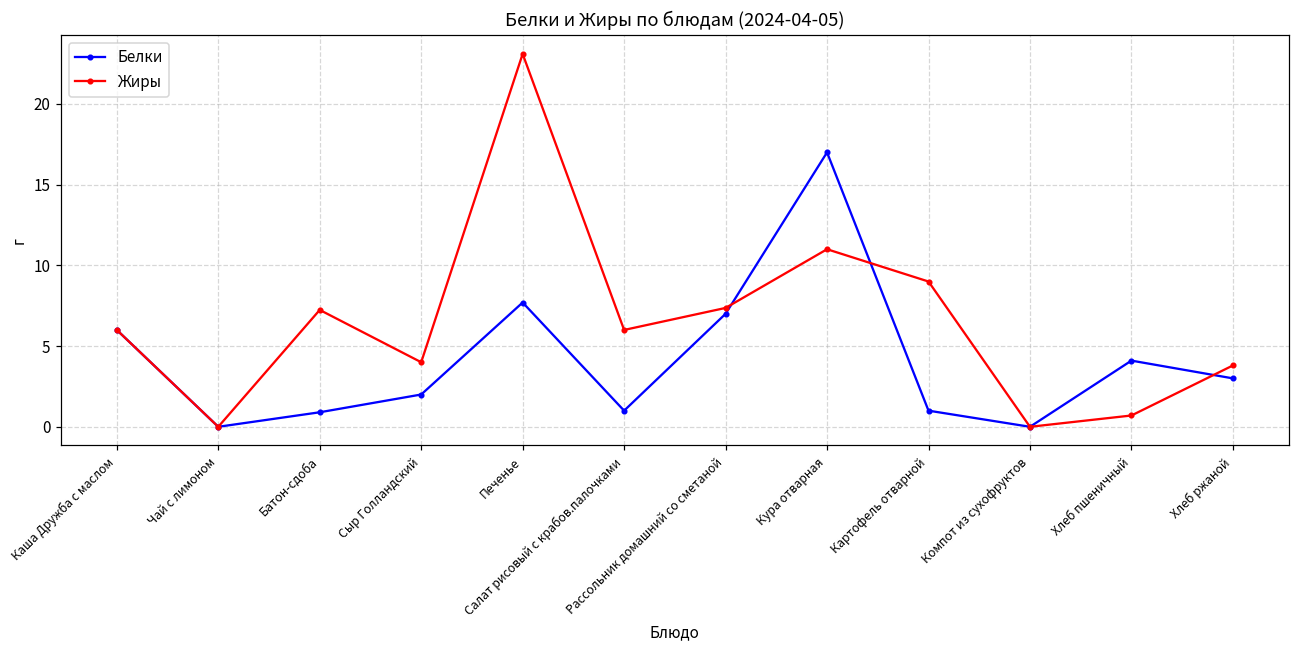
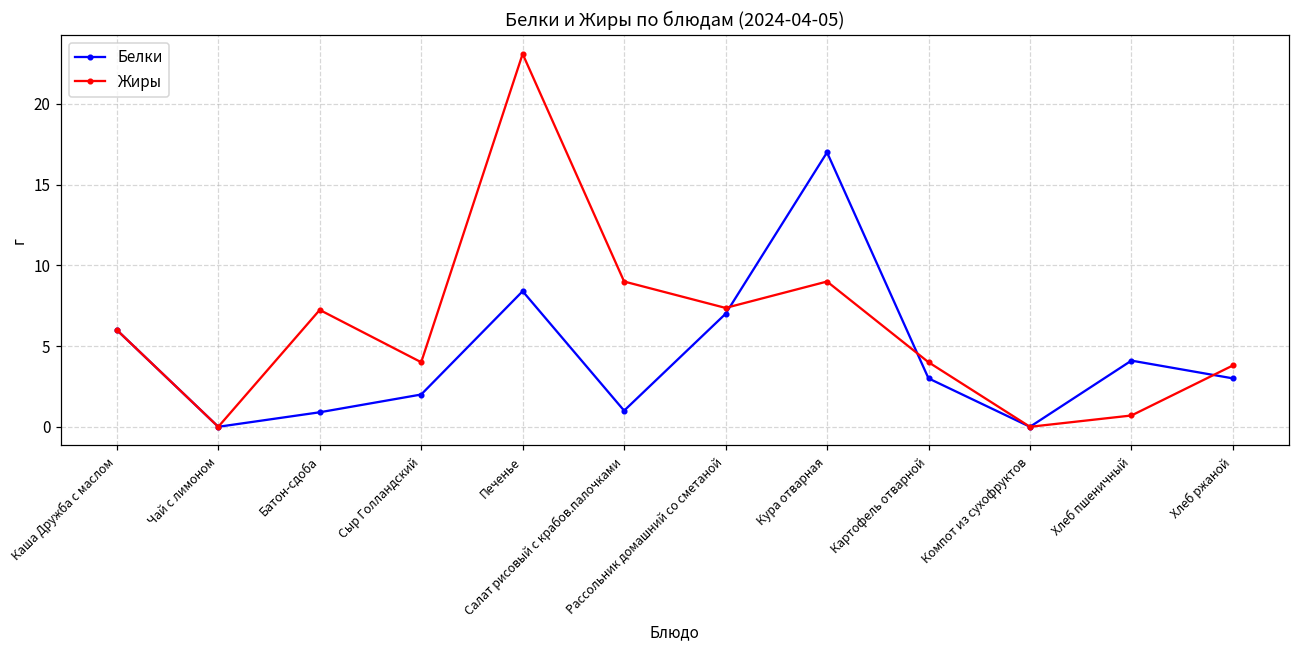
Белки, Печенье: 7.7 -> 8.4
Жиры, Салат рисовый с крабов.палочками: 6 -> 9
Жиры, Кура отварная: 11 -> 9
Белки, Картофель отварной: 1 -> 3
Жиры, Картофель отварной: 9 -> 4
